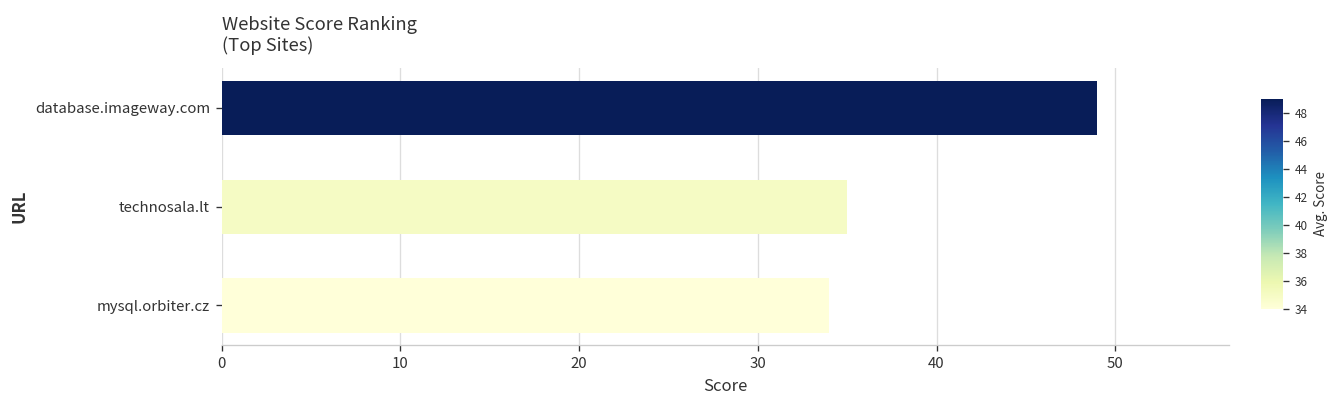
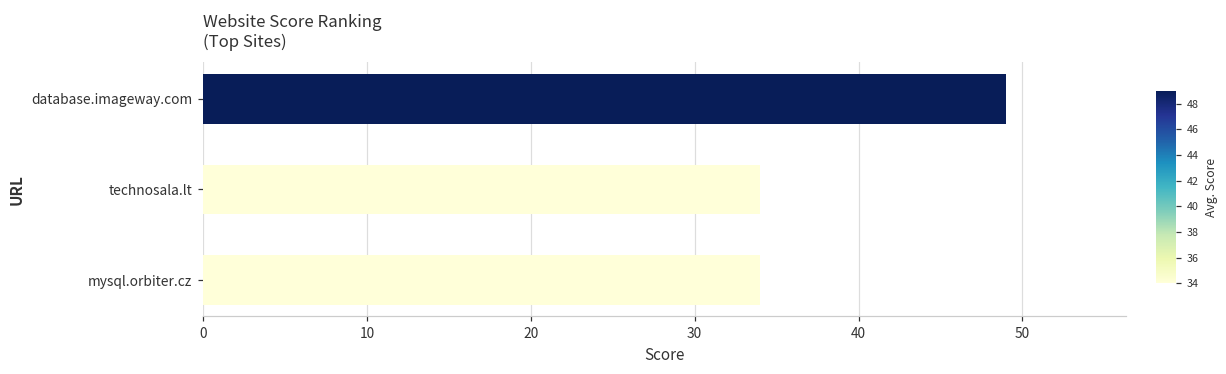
technosala.lt: 35 -> 34
